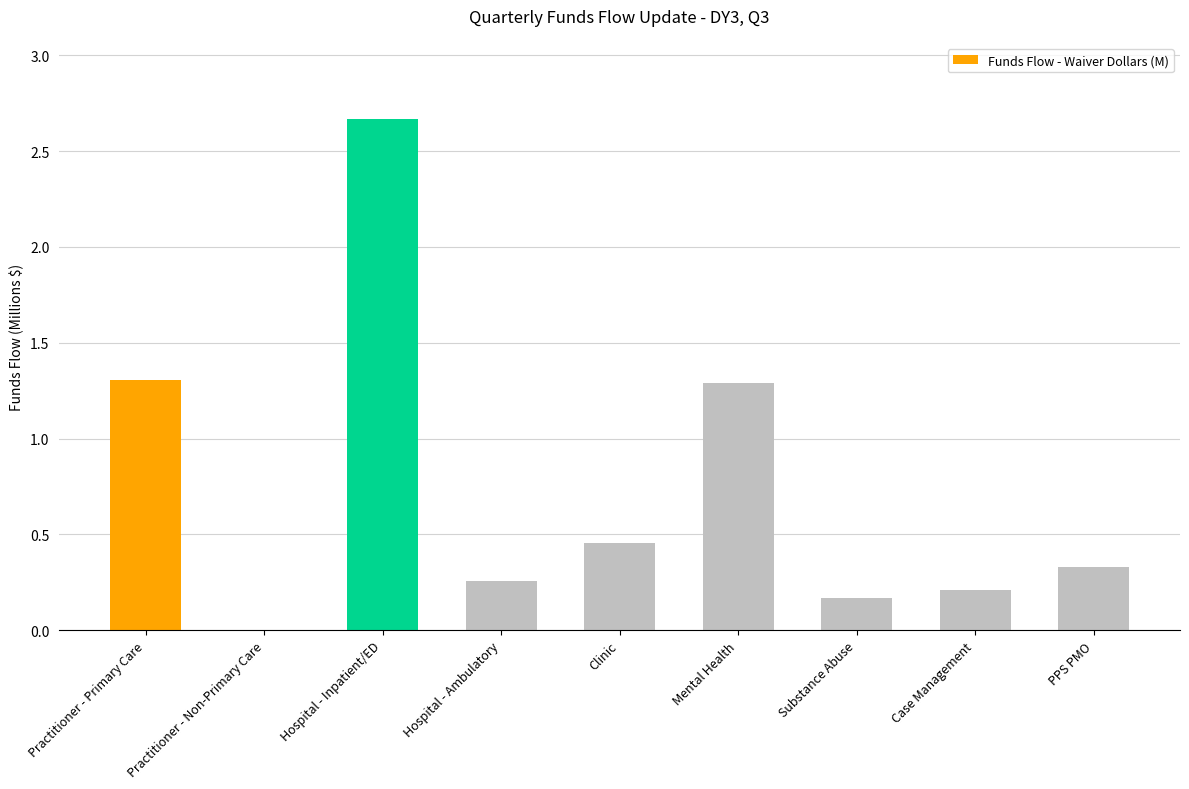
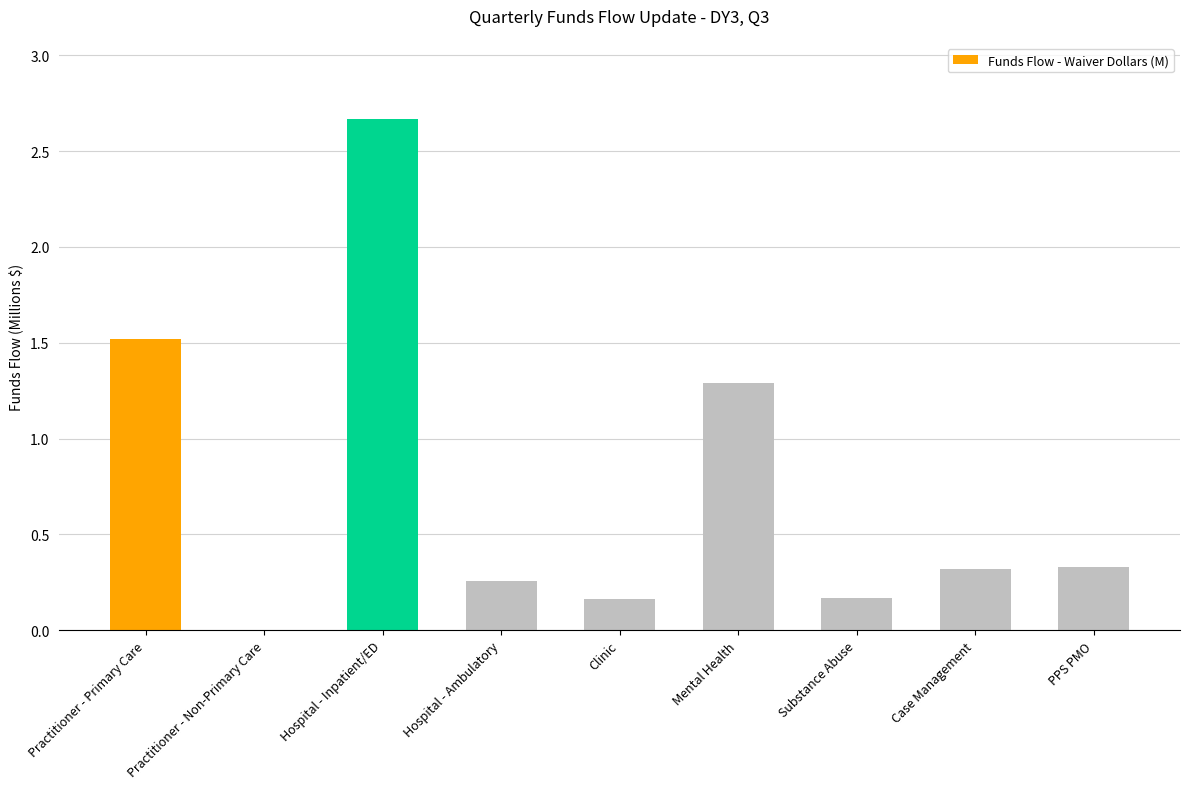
Practitioner - Primary Care: 1.31 -> 1.52
Clinic: 0.45 -> 0.16
Case Management: 0.21 -> 0.32
